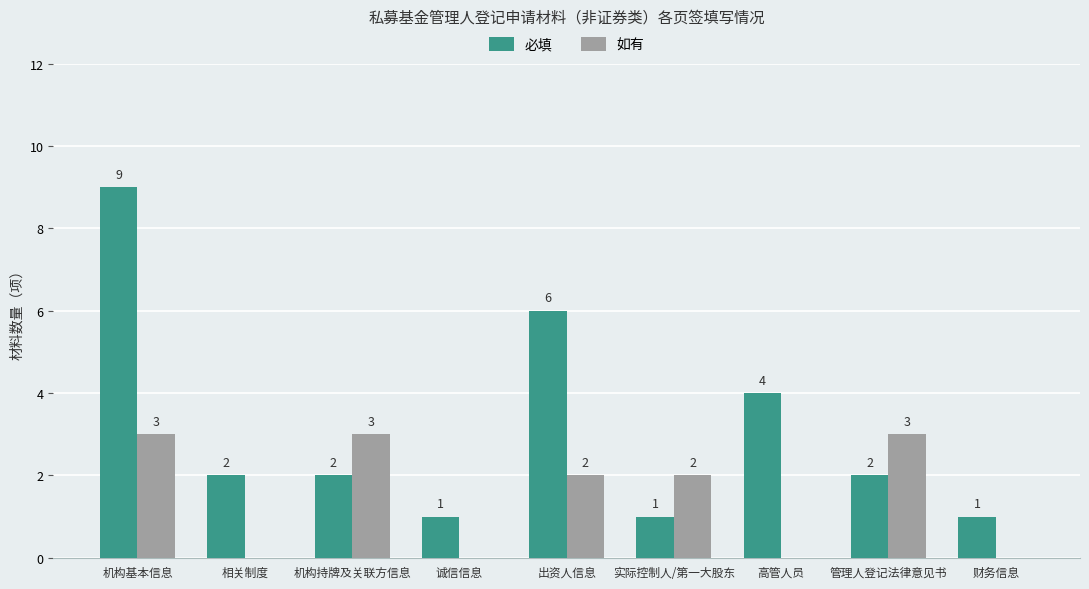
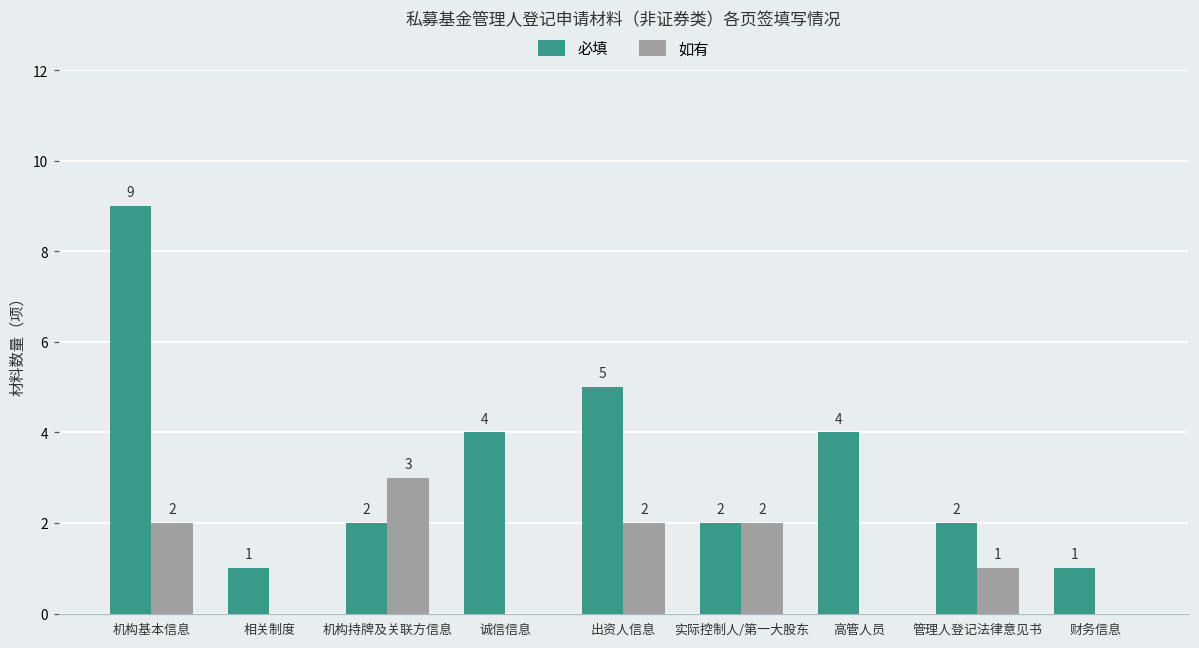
如有, 机构基本信息: 3 -> 2
必填, 相关制度: 2 -> 1
必填, 诚信信息: 1 -> 4
必填, 出资人信息: 6 -> 5
必填, 实际控制人/第一大股东: 1 -> 2
如有, 管理人登记法律意见书: 3 -> 1
